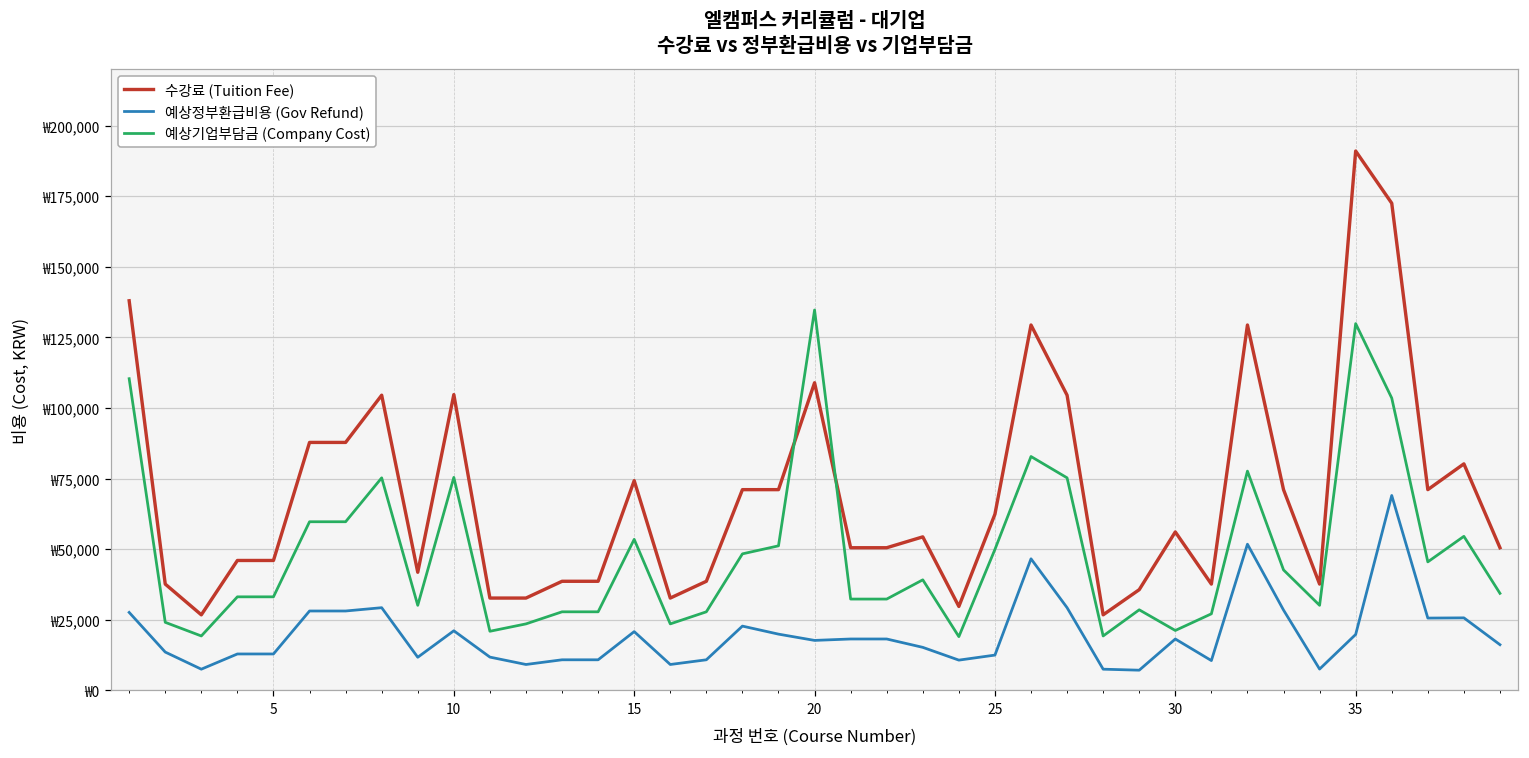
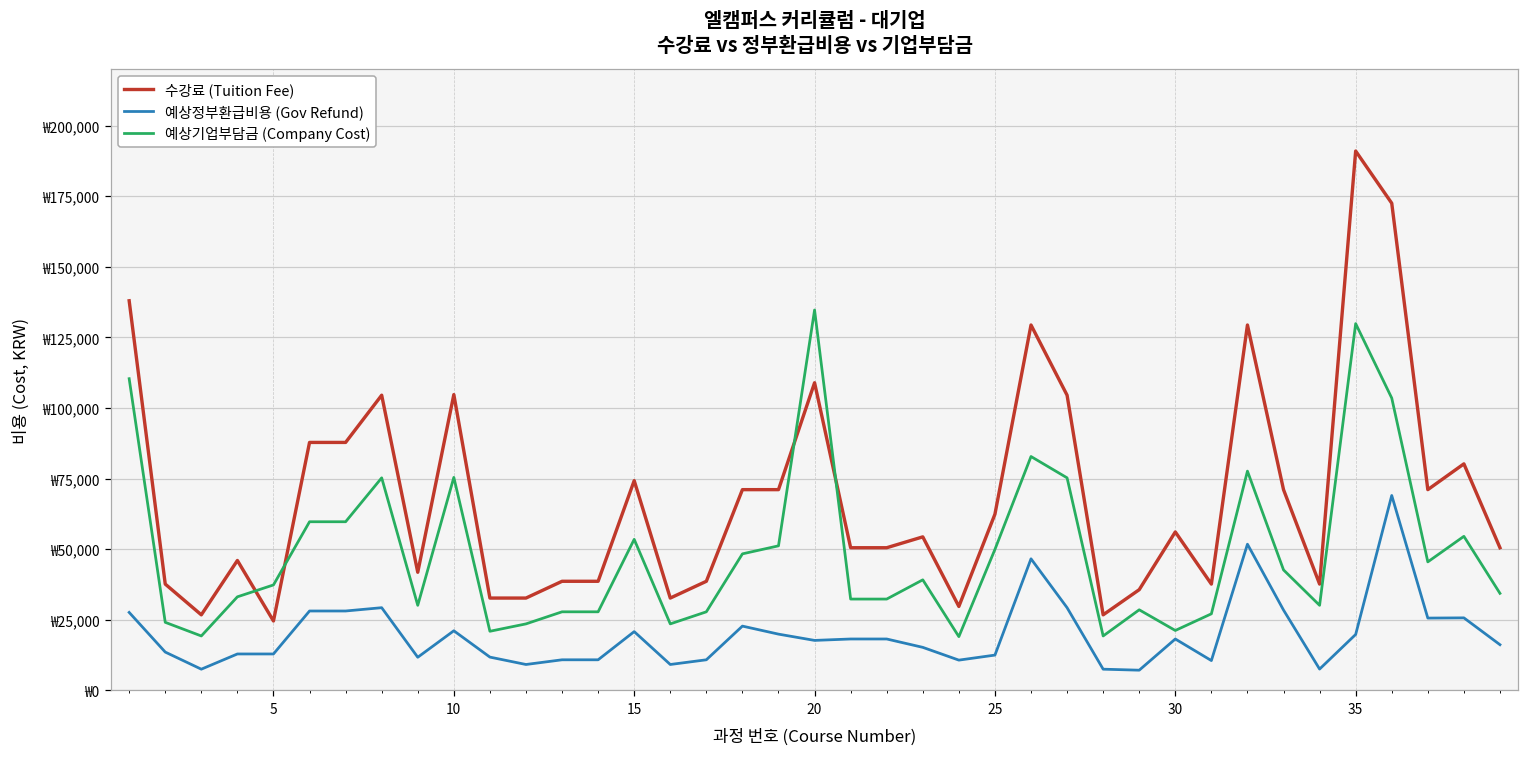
수강료 (Tuition Fee), 5: ₩46,000 -> ₩25,000
예상기업부담금 (Company Cost), 5: ₩33,000 -> ₩37,000
